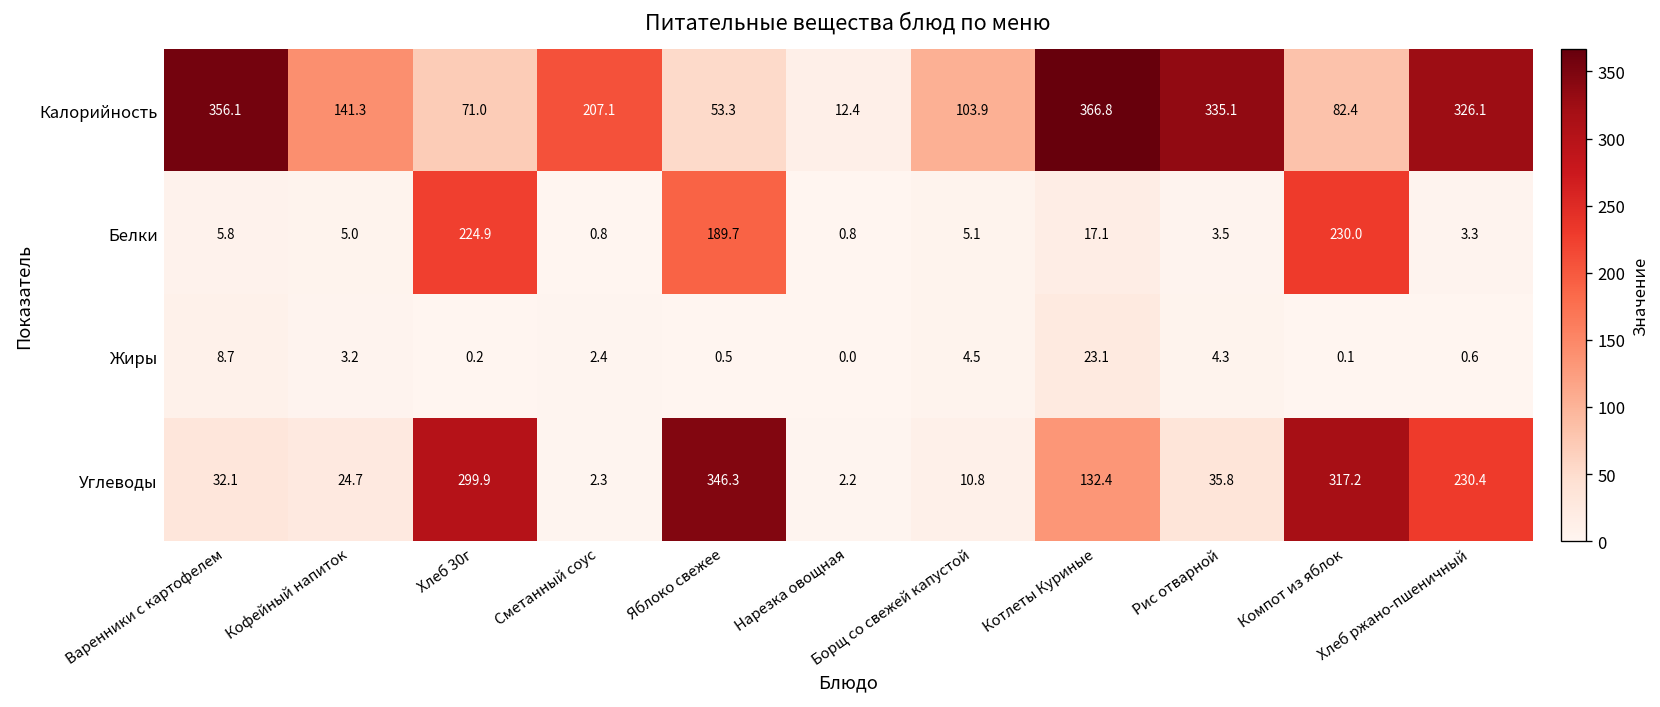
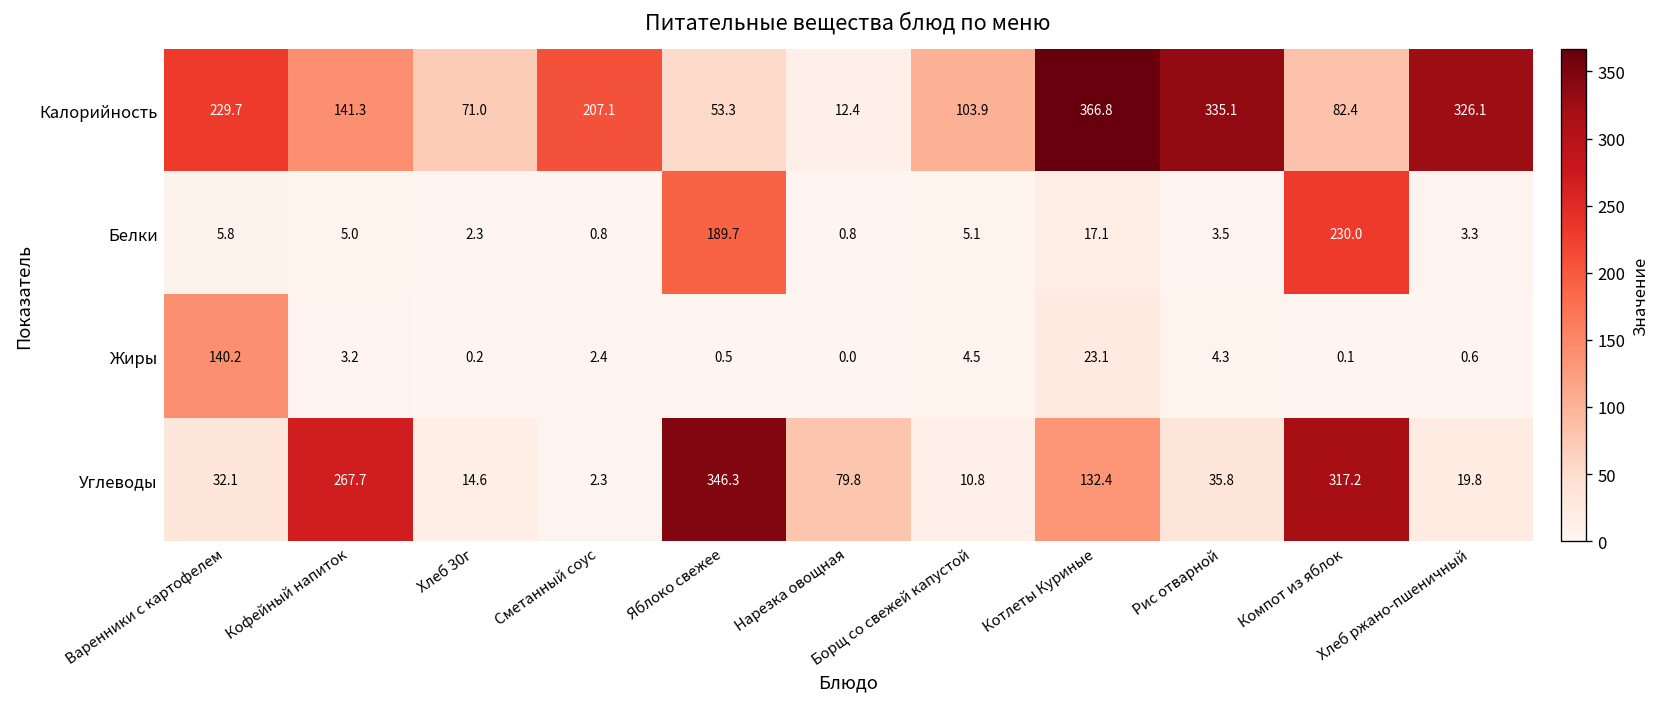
Калорийность, Варенники с картофелем: 356.1 -> 229.7
Белки, Хлеб 30г: 224.9 -> 2.3
Жиры, Варенники с картофелем: 8.7 -> 140.2
Углеводы, Кофейный напиток: 24.7 -> 267.7
Углеводы, Хлеб 30г: 299.9 -> 14.6
Углеводы, Нарезка овощная: 2.2 -> 79.8
Углеводы, Хлеб ржано-пшеничный: 230.4 -> 19.8
